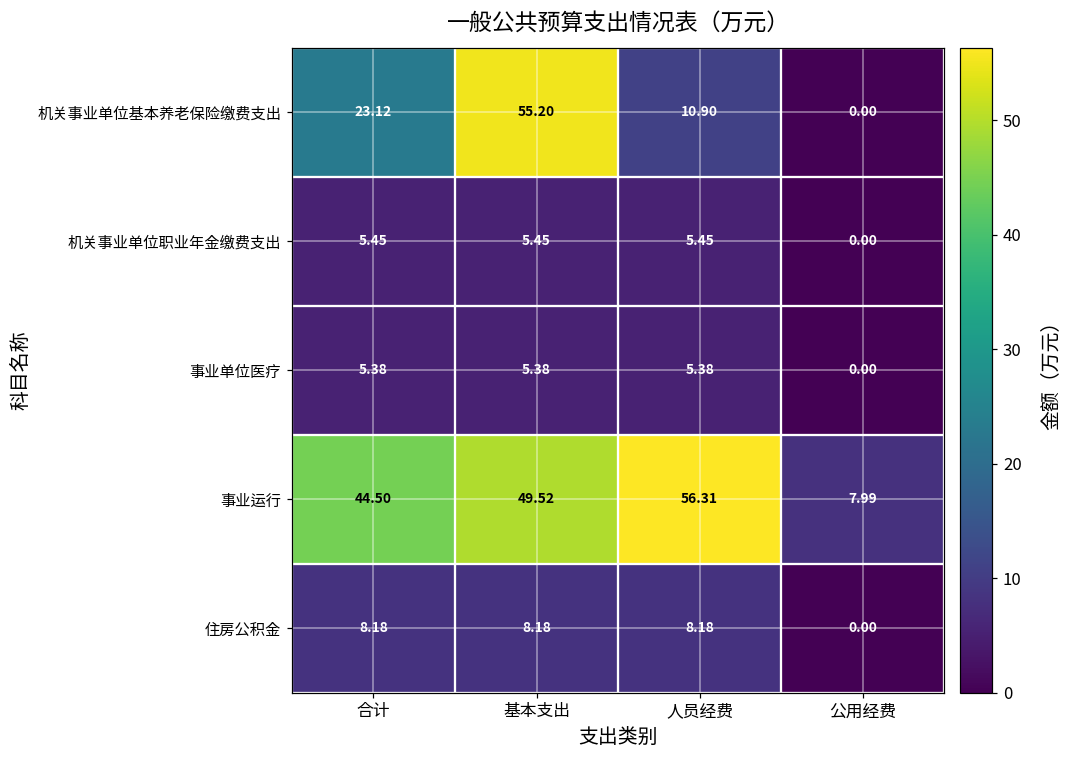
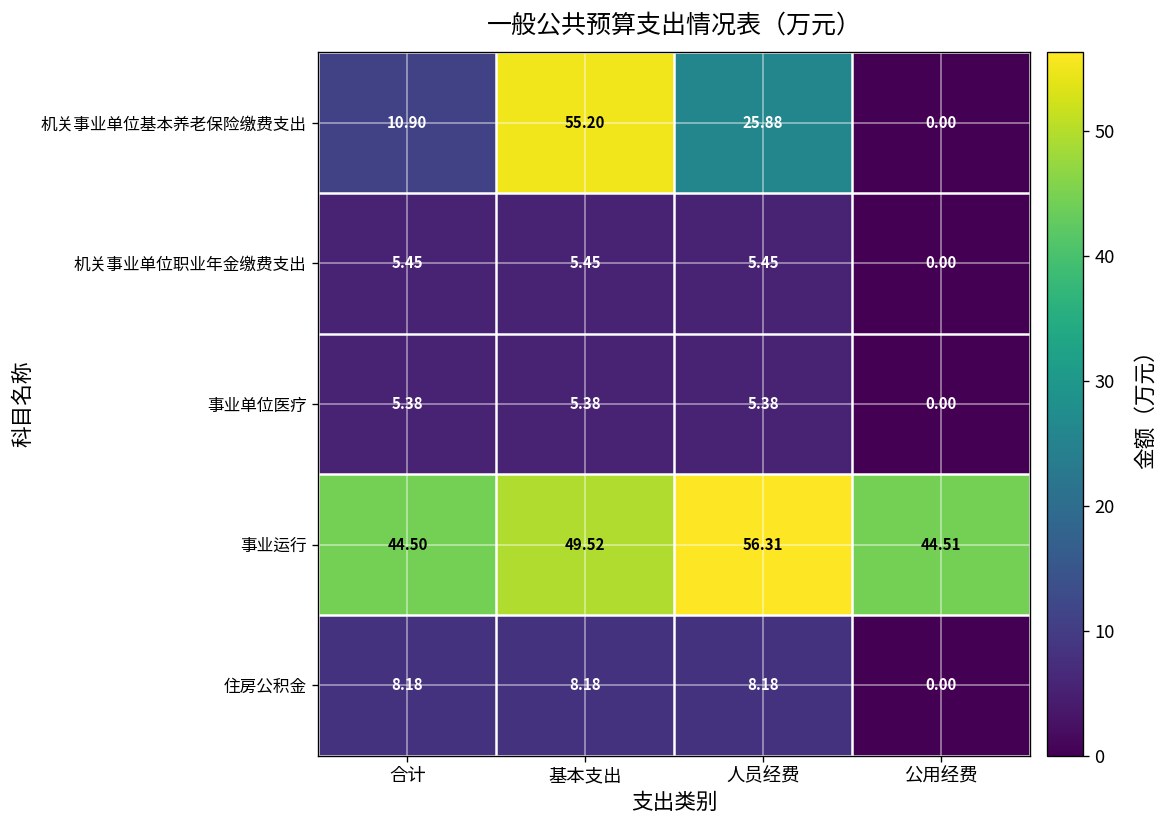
机关事业单位基本养老保险缴费支出, 合计: 23.12 -> 10.90
机关事业单位基本养老保险缴费支出, 人员经费: 10.90 -> 25.88
事业运行, 公用经费: 7.99 -> 44.51
